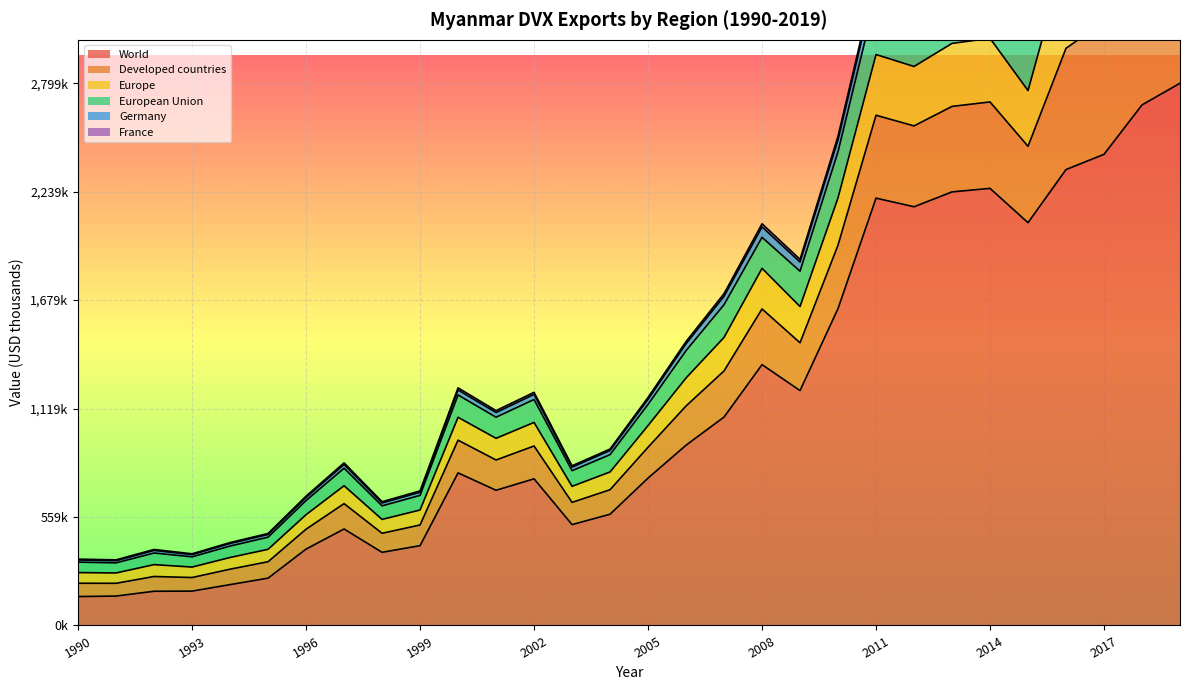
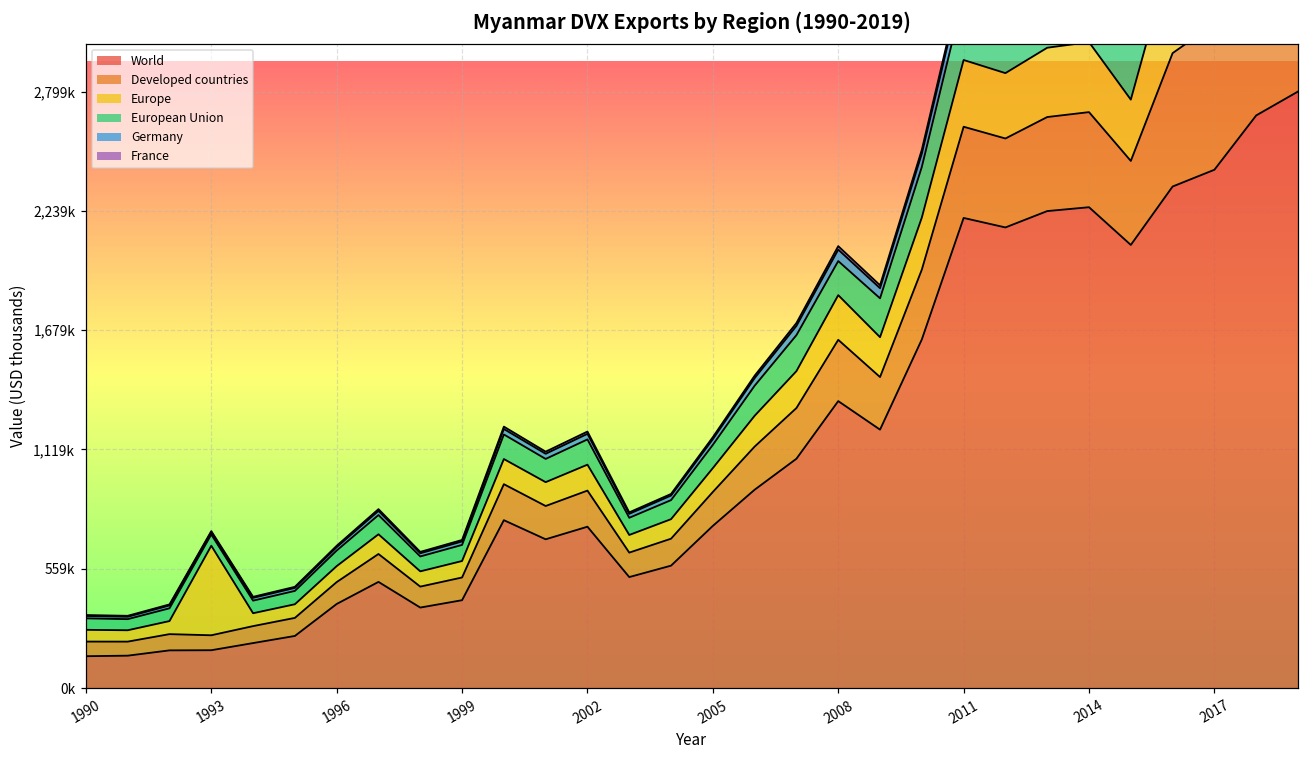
Europe, 1993: 50,000 -> 420,000
